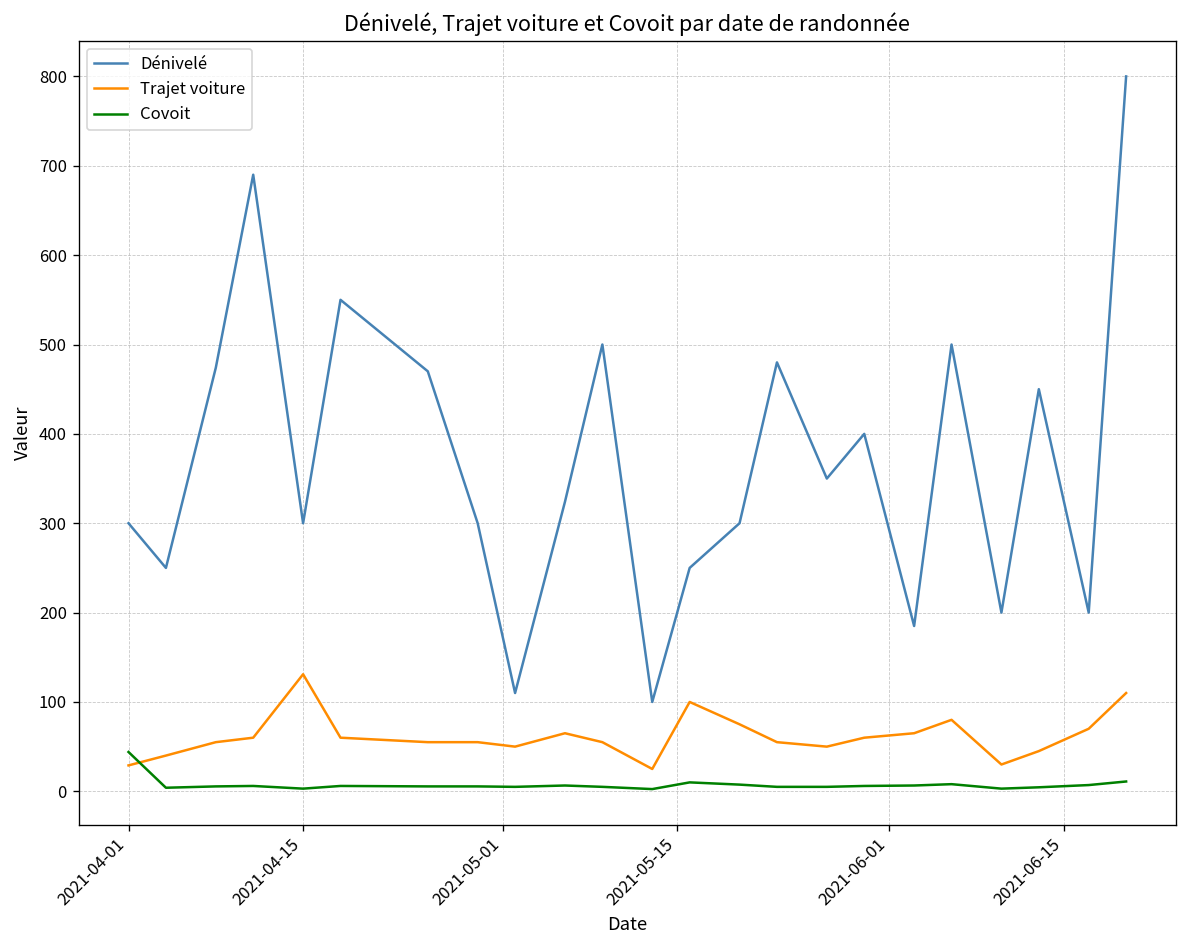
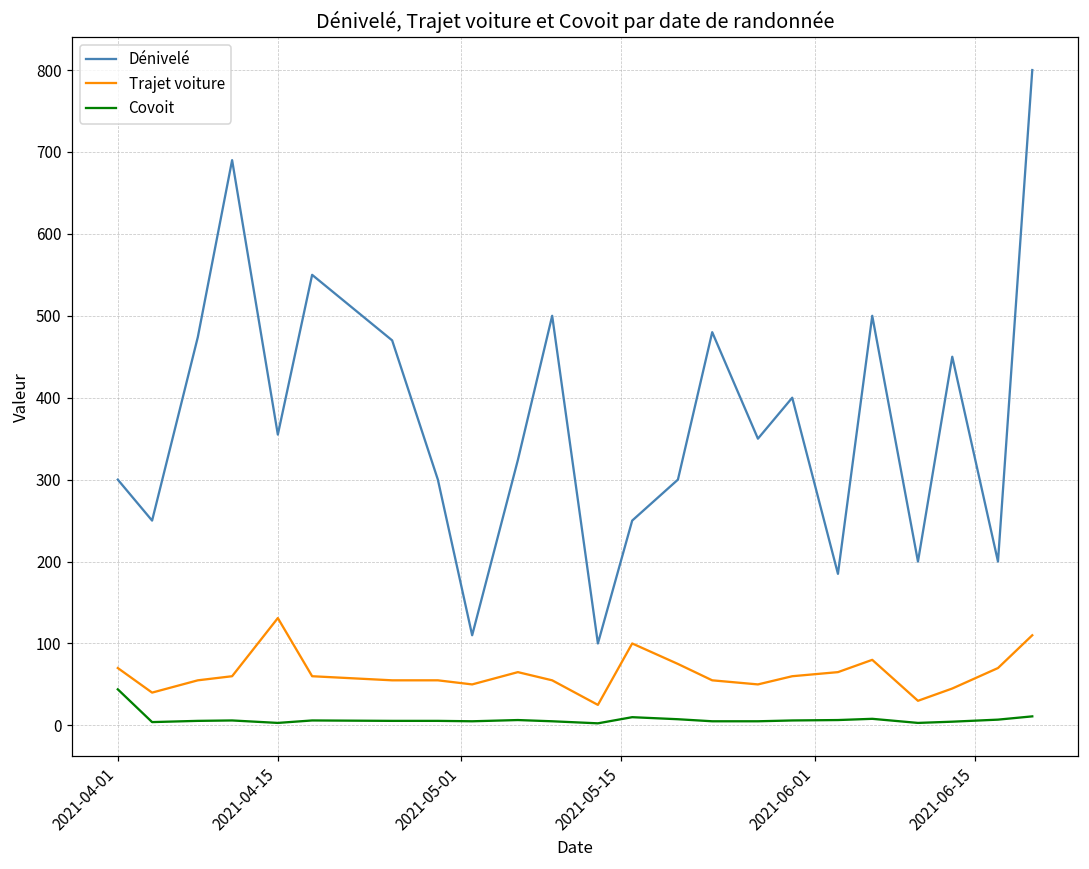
Trajet voiture, 2021-04-01: 30 -> 70
Dénivelé, 2021-04-15: 300 -> 360
